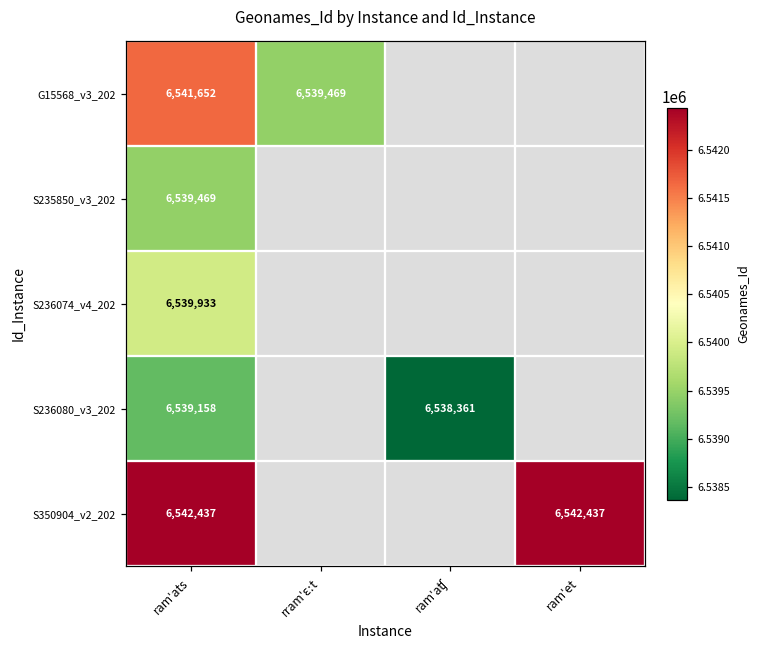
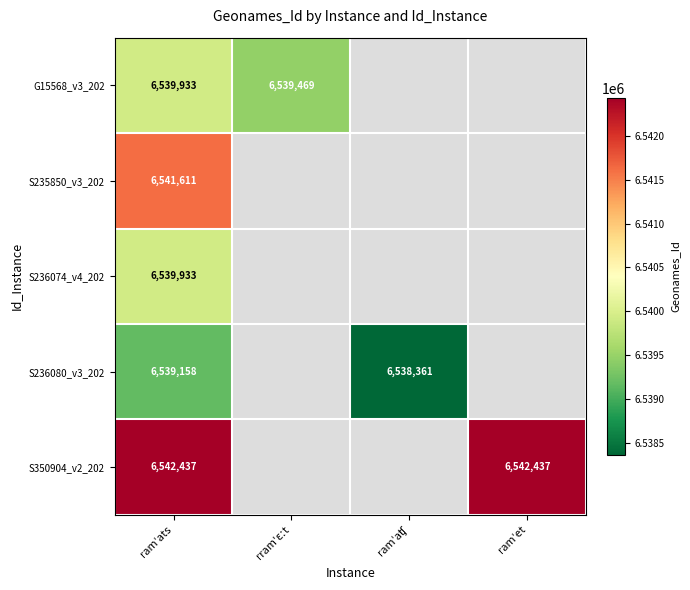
G15568_v3_202, ramˈats: 6,541,652 -> 6,539,933
S235850_v3_202, ramˈats: 6,539,469 -> 6,541,611
